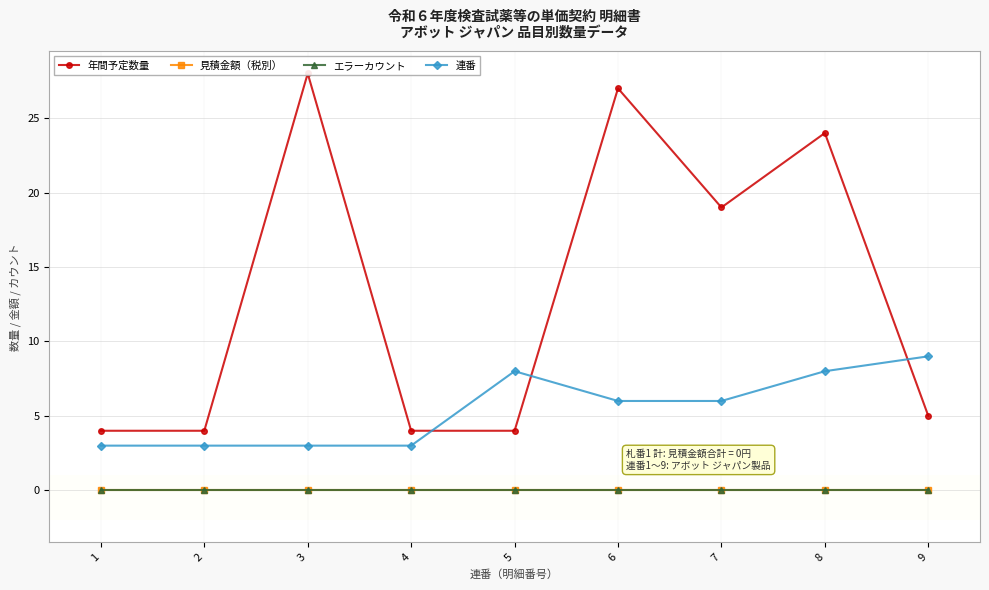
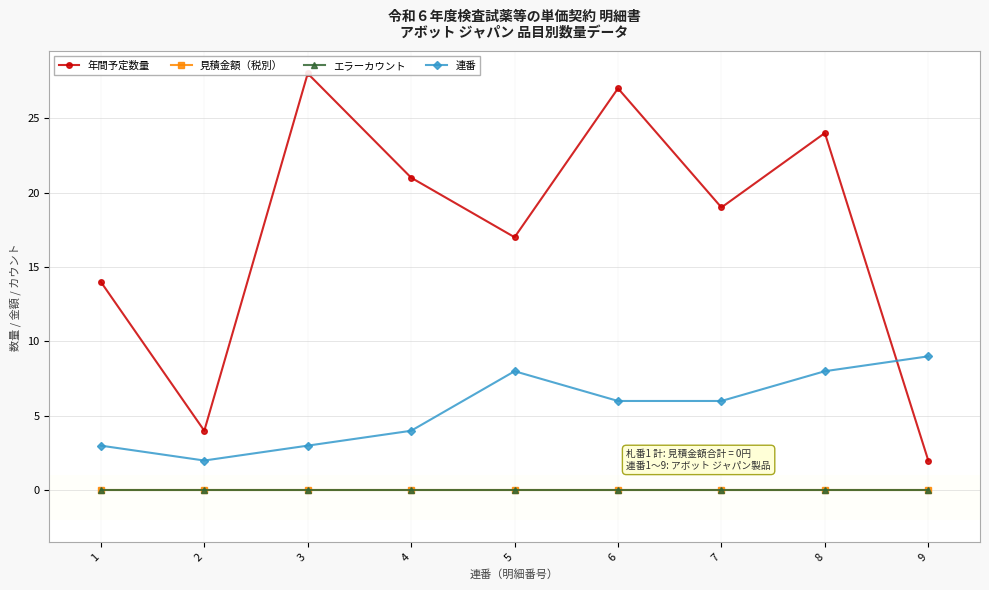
年間予定数量, 1: 4 -> 14
連番, 2: 3 -> 2
年間予定数量, 4: 4 -> 21
連番, 4: 3 -> 4
年間予定数量, 5: 4 -> 17
年間予定数量, 9: 5 -> 2
